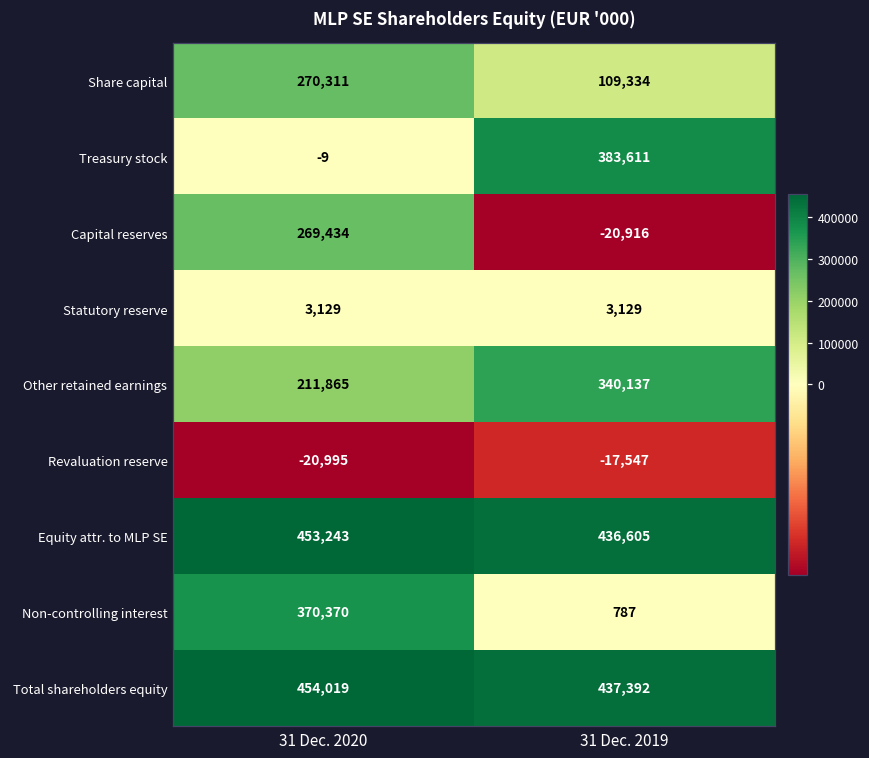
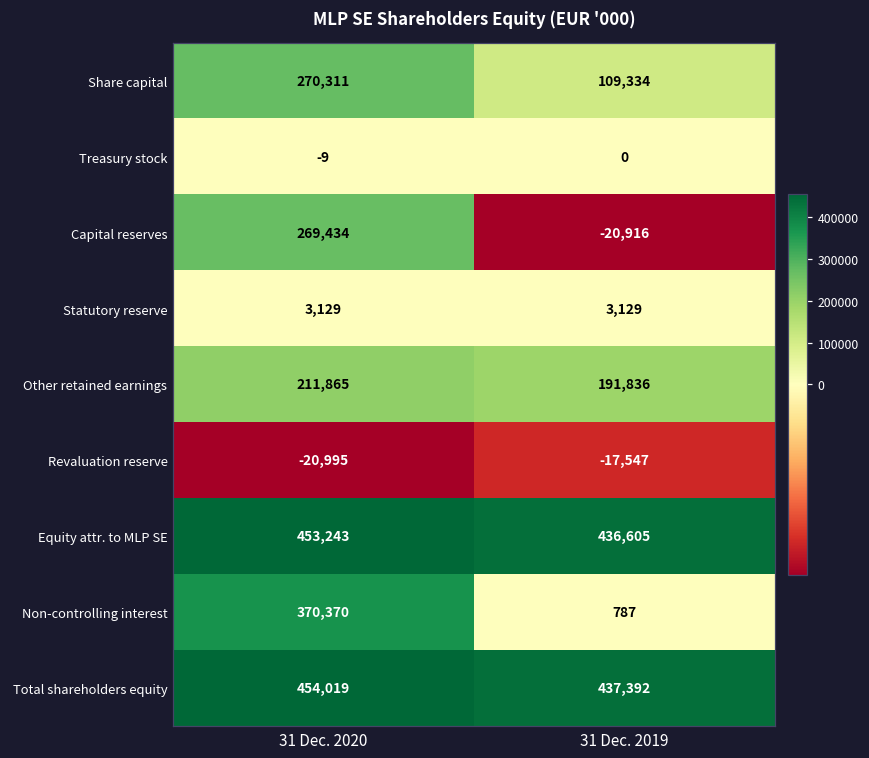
Treasury stock, 31 Dec. 2019: 383,611 -> 0
Other retained earnings, 31 Dec. 2019: 340,137 -> 191,836
